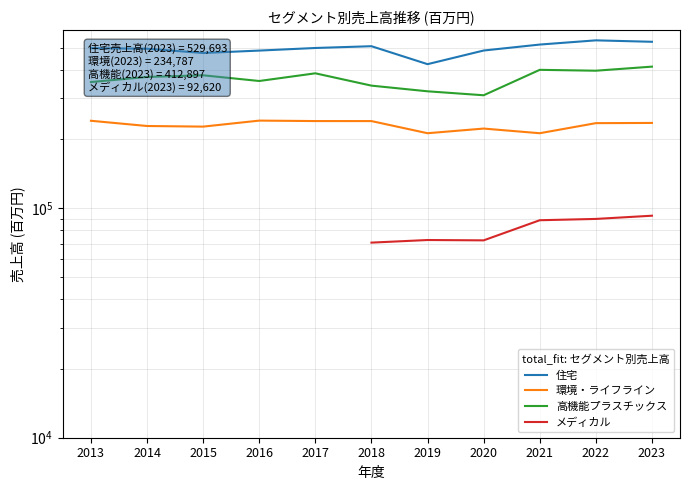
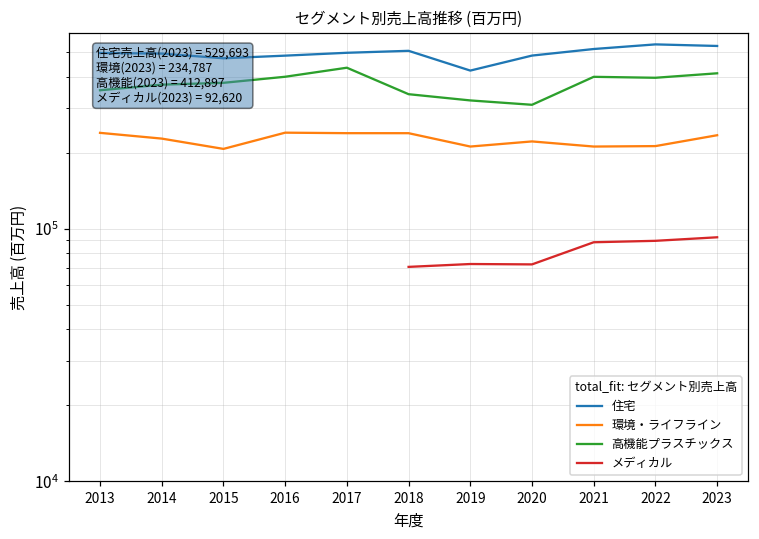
環境・ライフライン, 2015: 230000 -> 210000
高機能プラスチックス, 2016: 360000 -> 400000
高機能プラスチックス, 2017: 390000 -> 430000
環境・ライフライン, 2022: 230000 -> 210000
